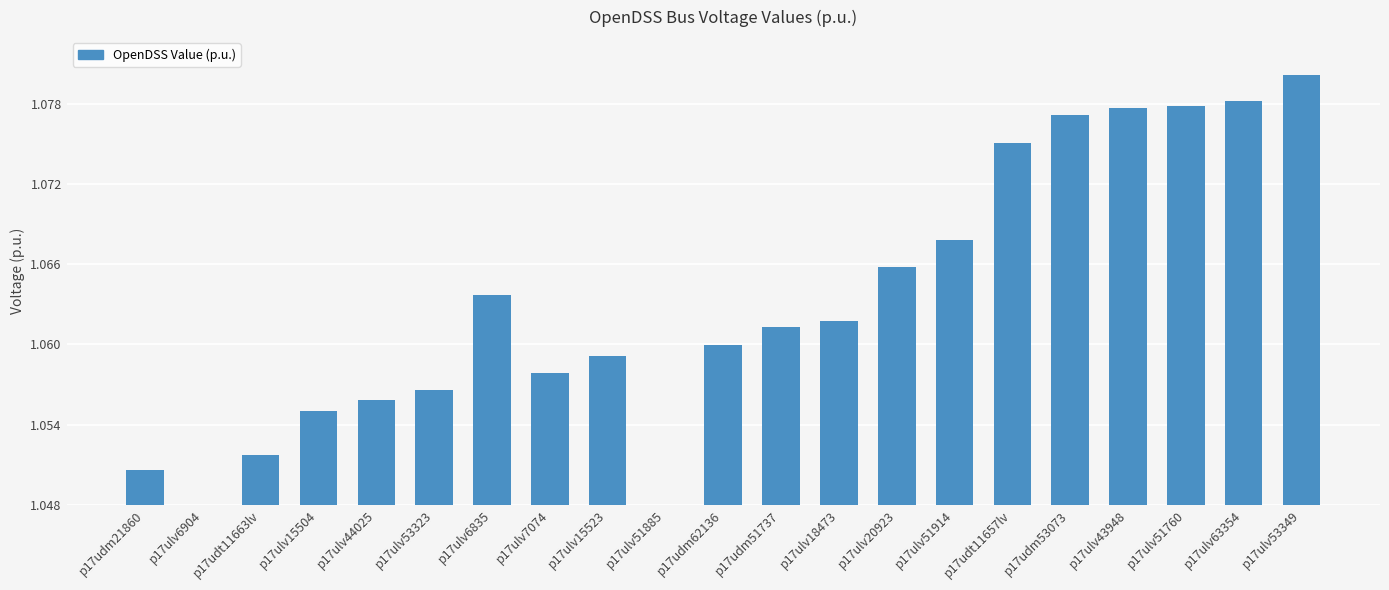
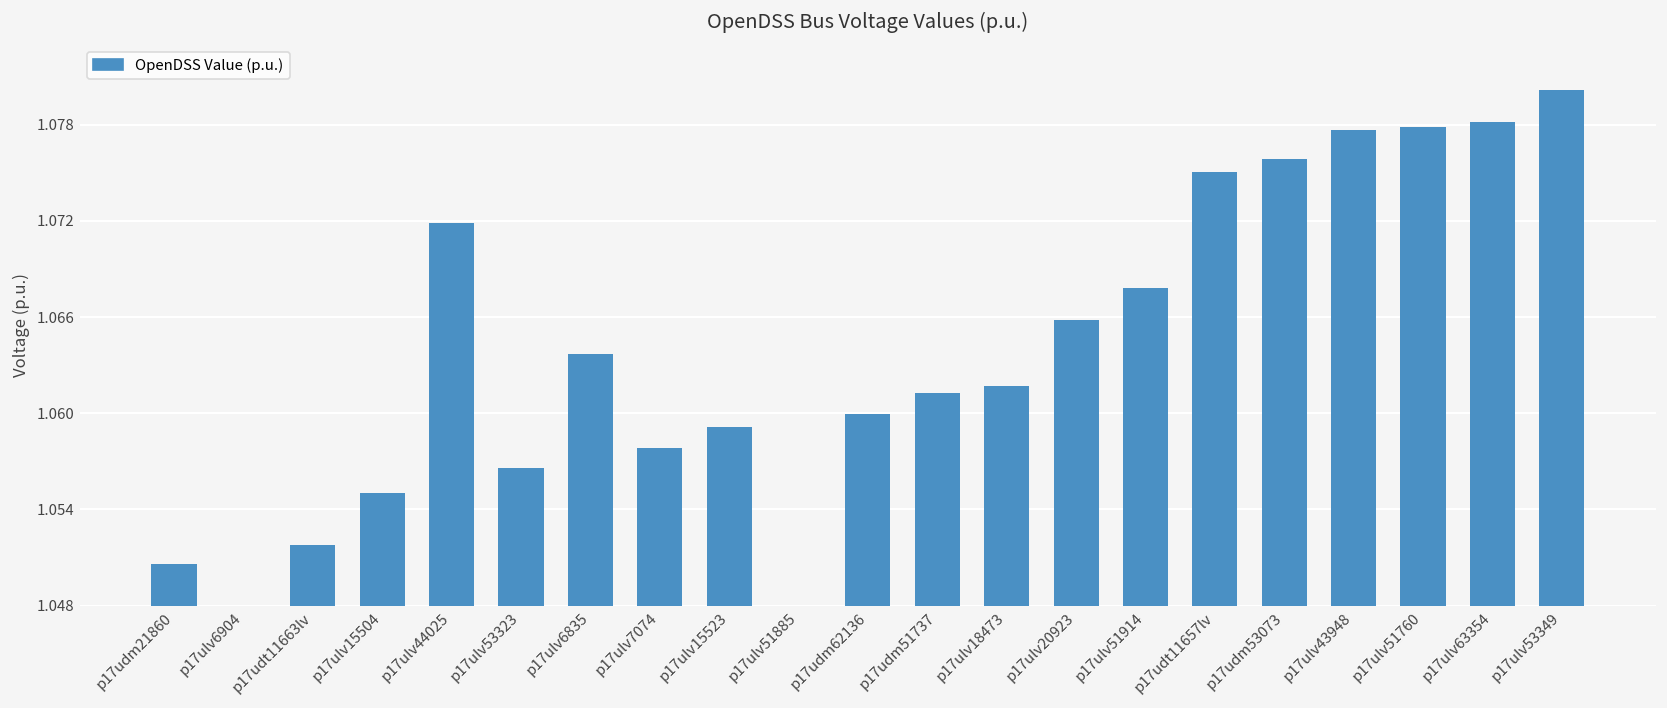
p17ulv44025: 1.0558 -> 1.0719
p17udm53073: 1.0772 -> 1.0759
